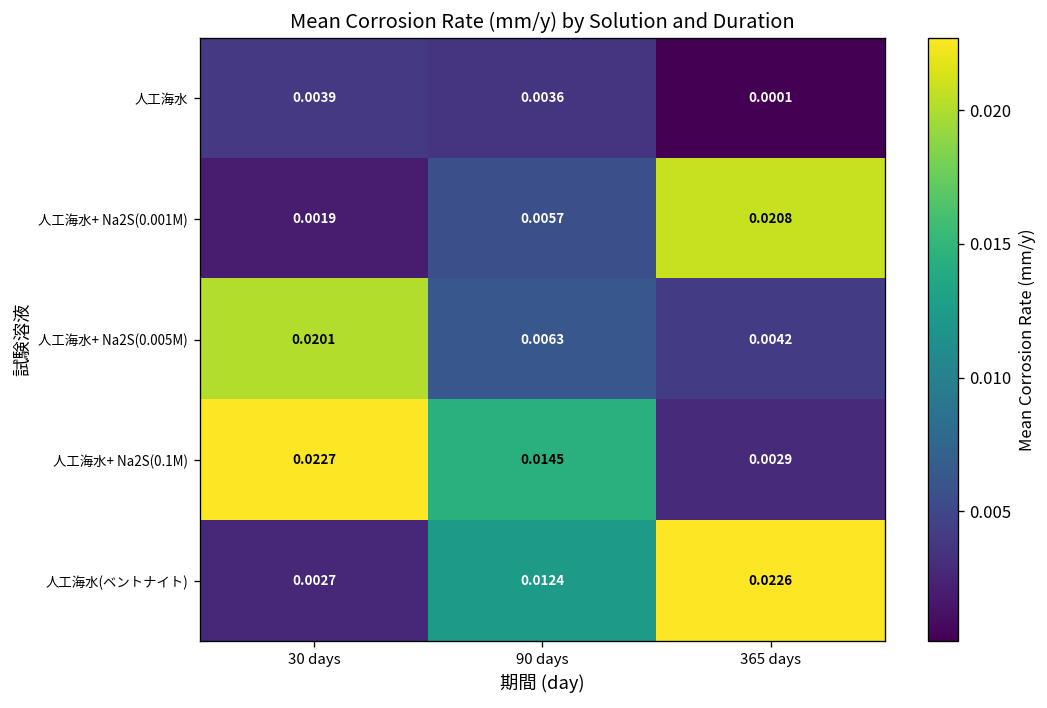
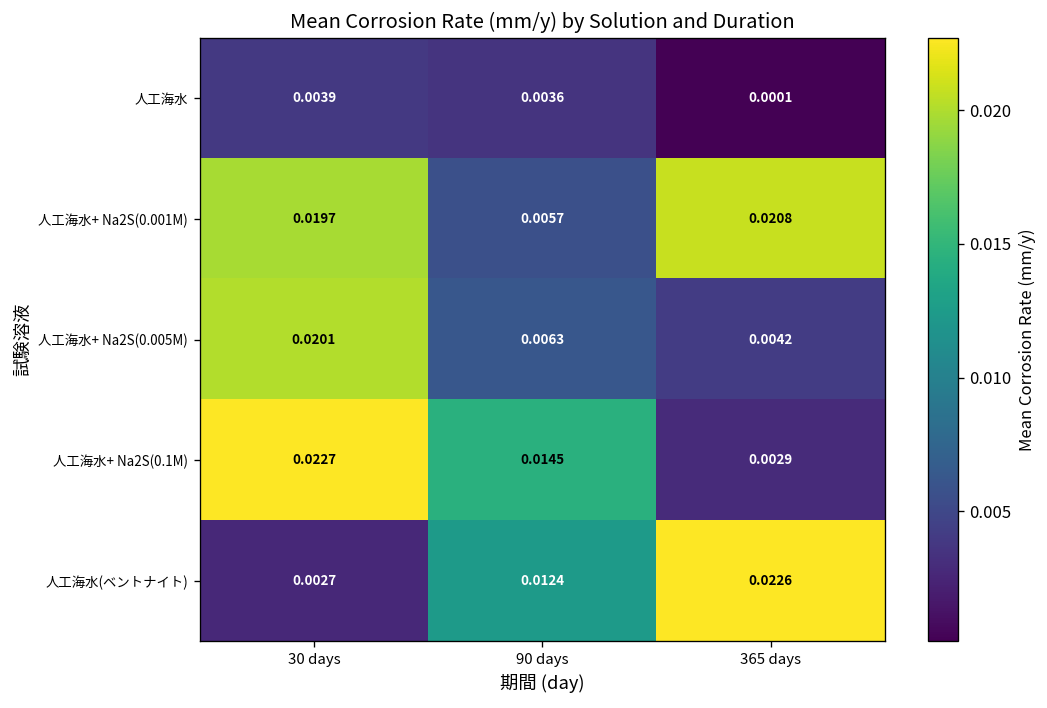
人工海水+ Na2S(0.001M), 30 days: 0.0019 -> 0.0197
